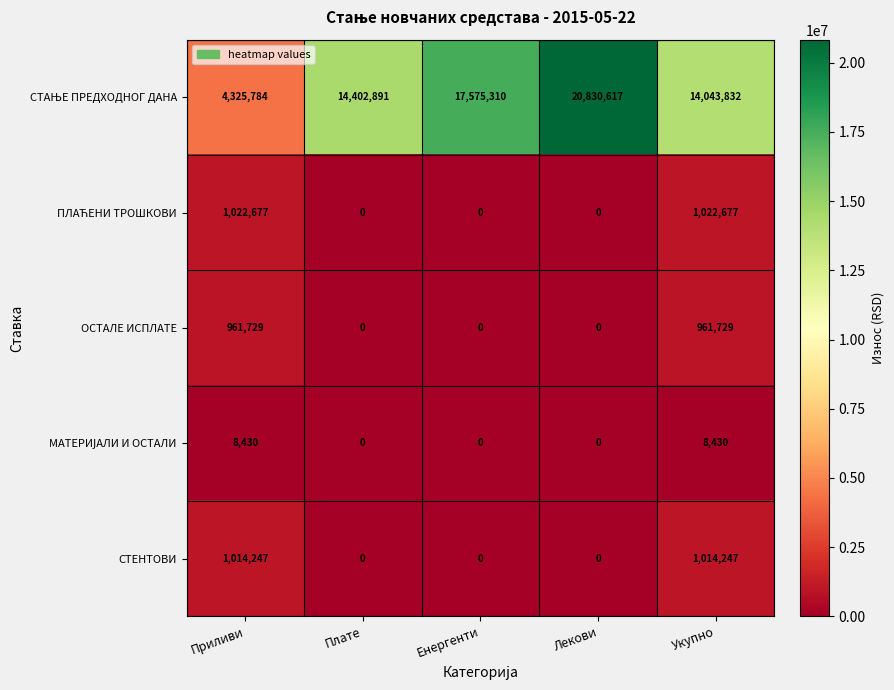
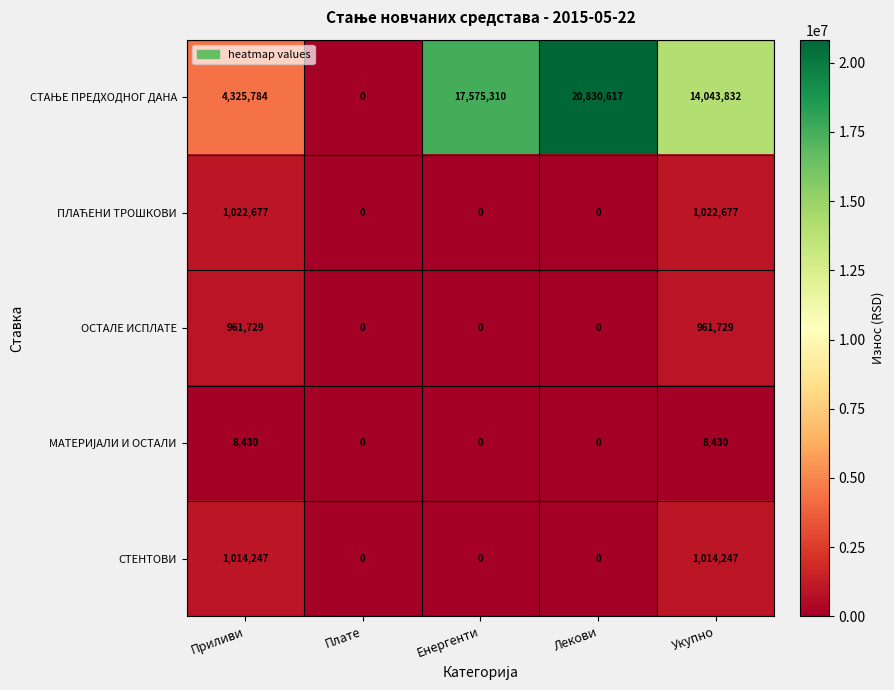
СТАЊЕ ПРЕДХОДНОГ ДАНА, Плате: 14,402,891 -> 0
